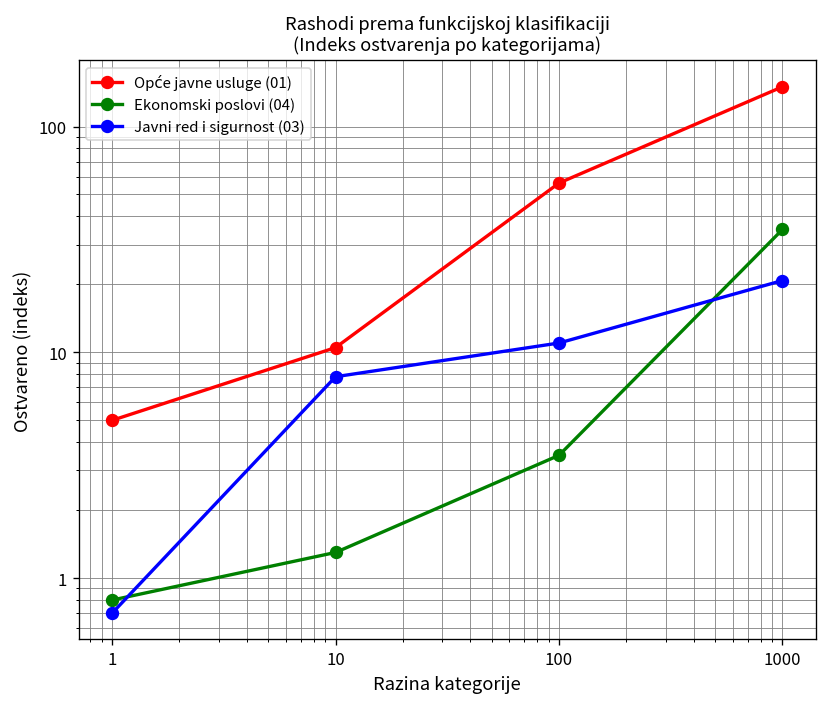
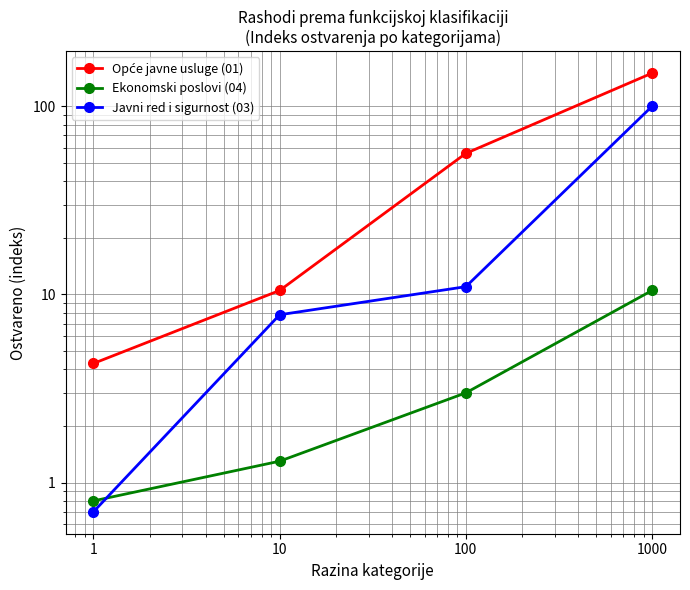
Opće javne usluge (01), 1: 5.0 -> 4.3
Ekonomski poslovi (04), 100: 3.5 -> 3.0
Ekonomski poslovi (04), 1000: 35 -> 11
Javni red i sigurnost (03), 1000: 21 -> 100
